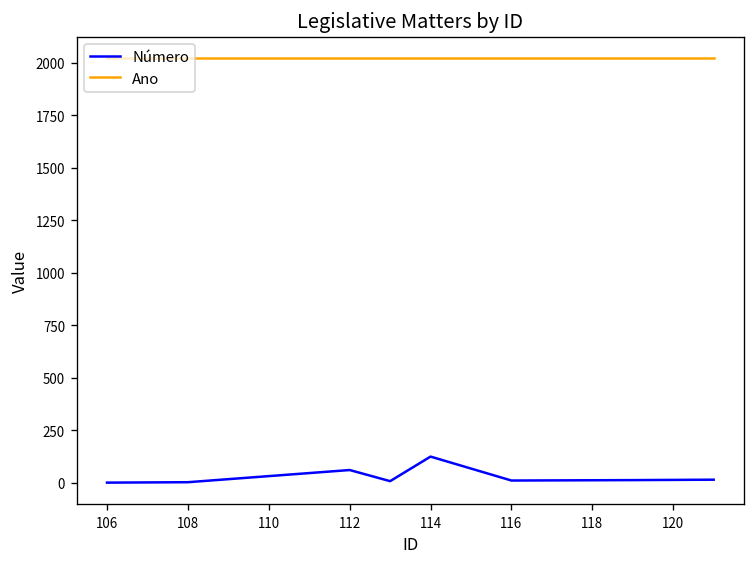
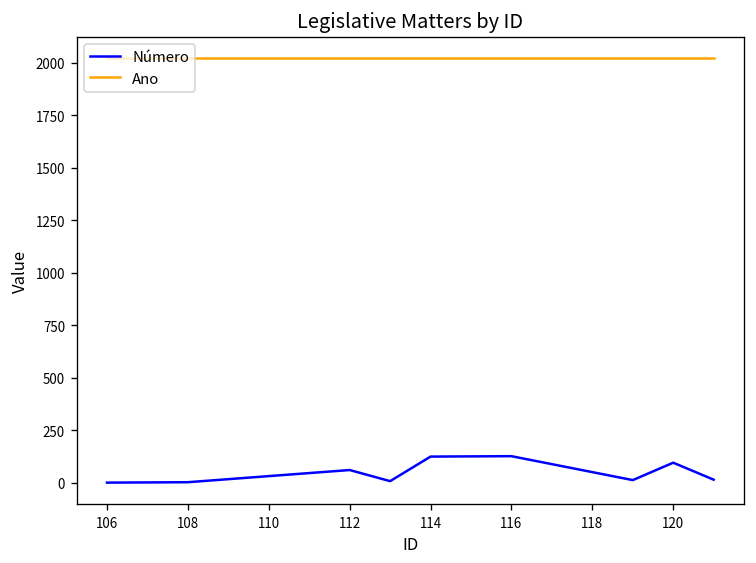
Número, 116: 10 -> 130
Número, 120: 10 -> 100
